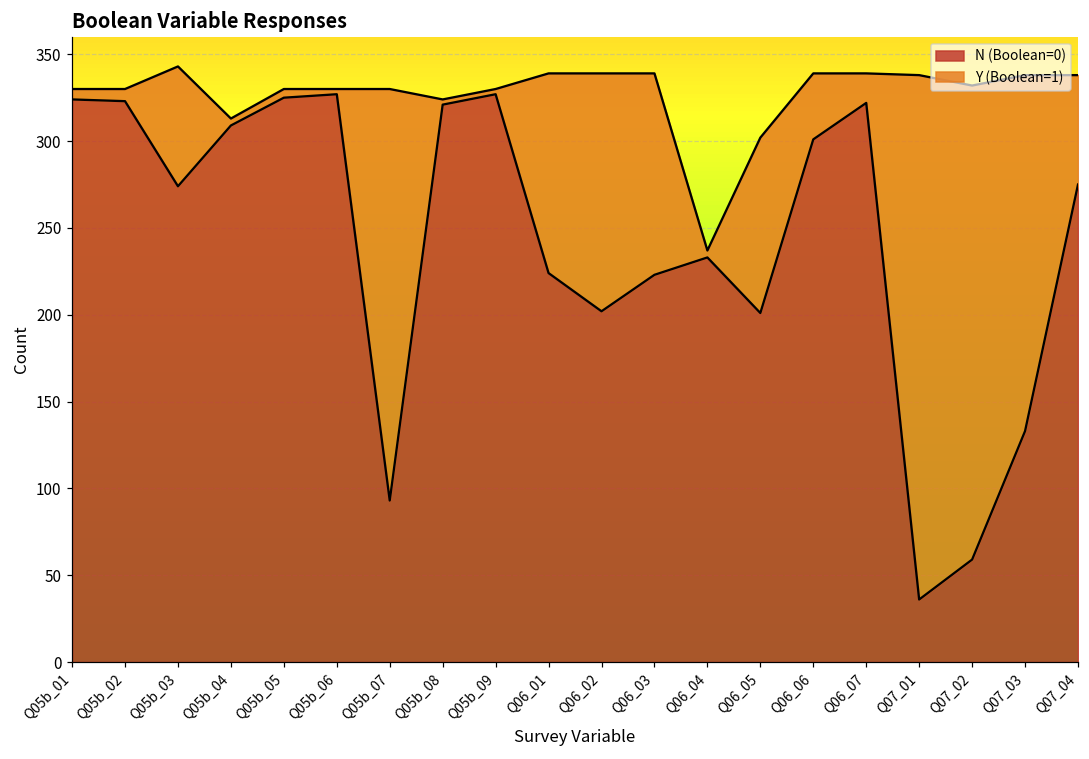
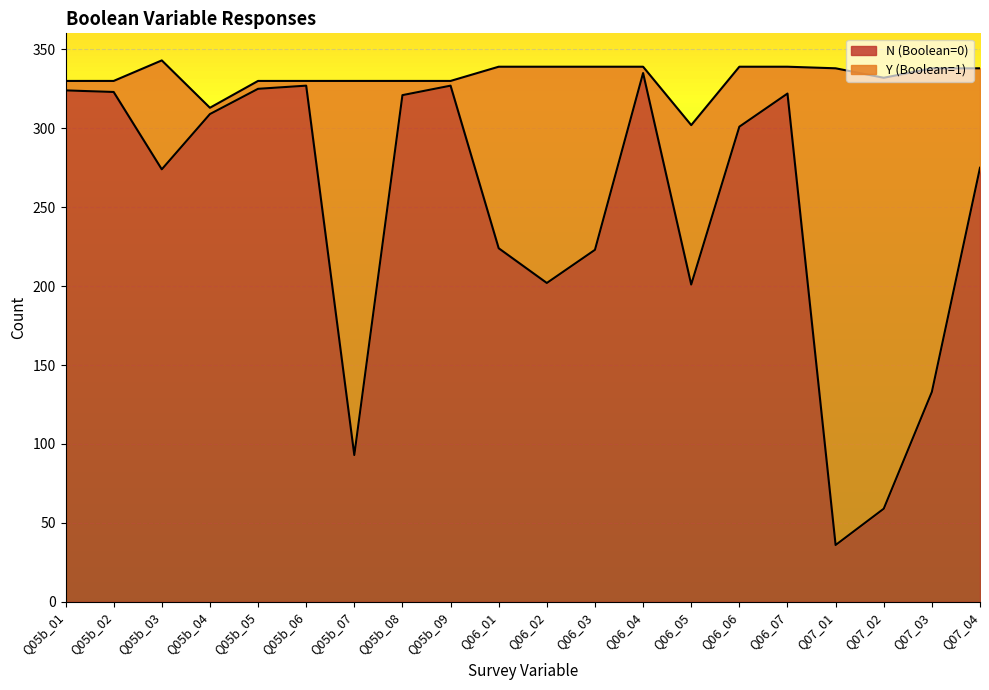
Y (Boolean=1), Q05b_08: 3 -> 9
N (Boolean=0), Q06_04: 233 -> 335
